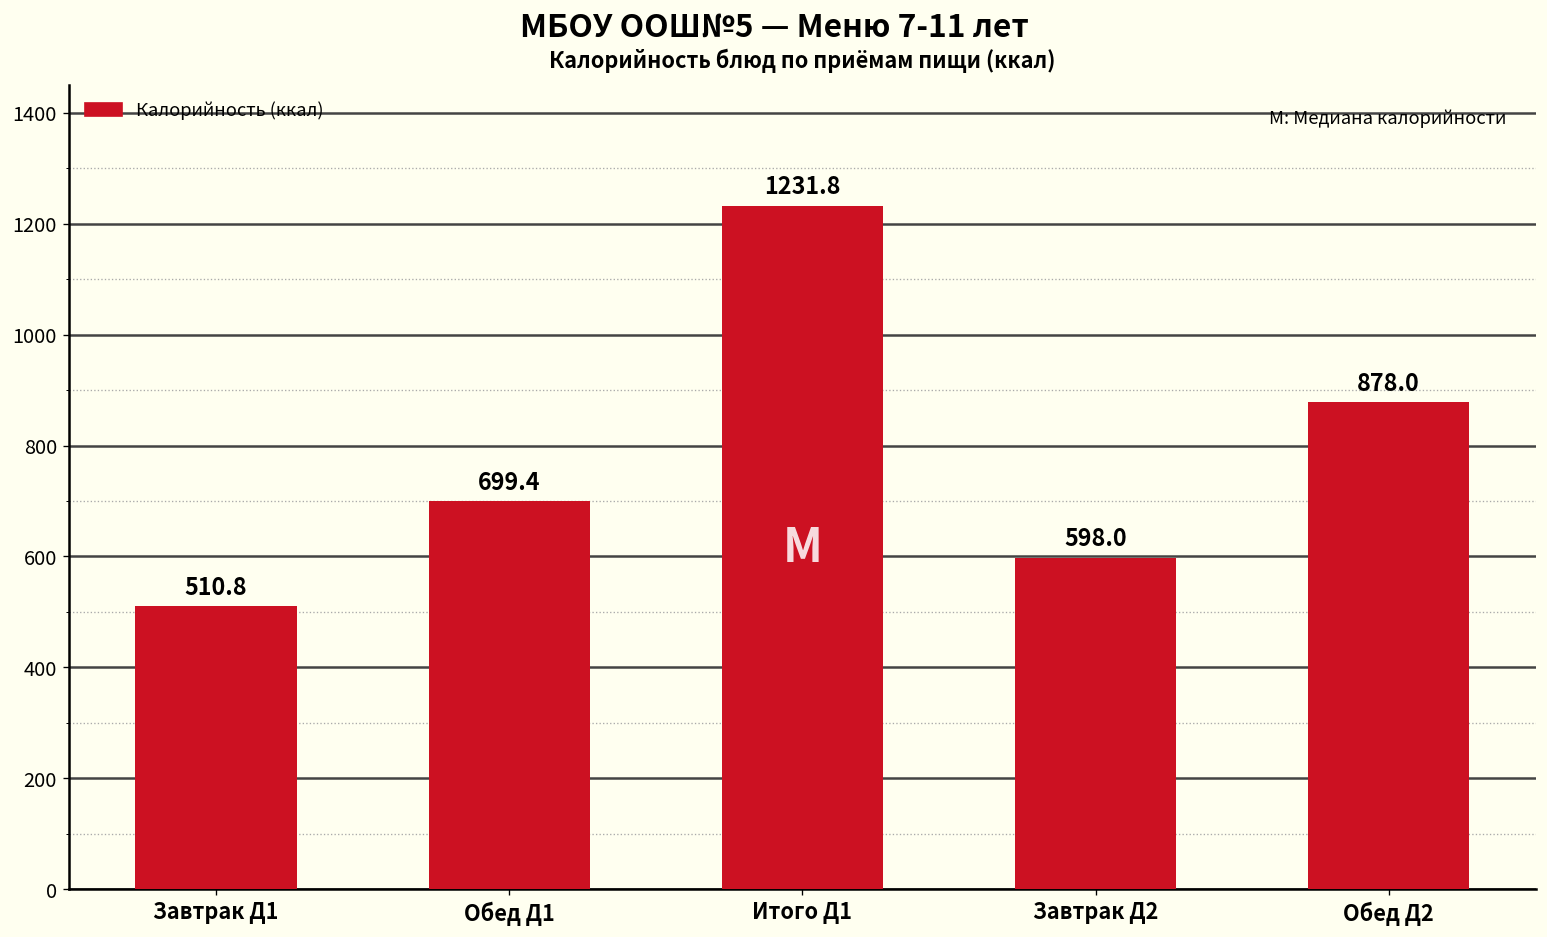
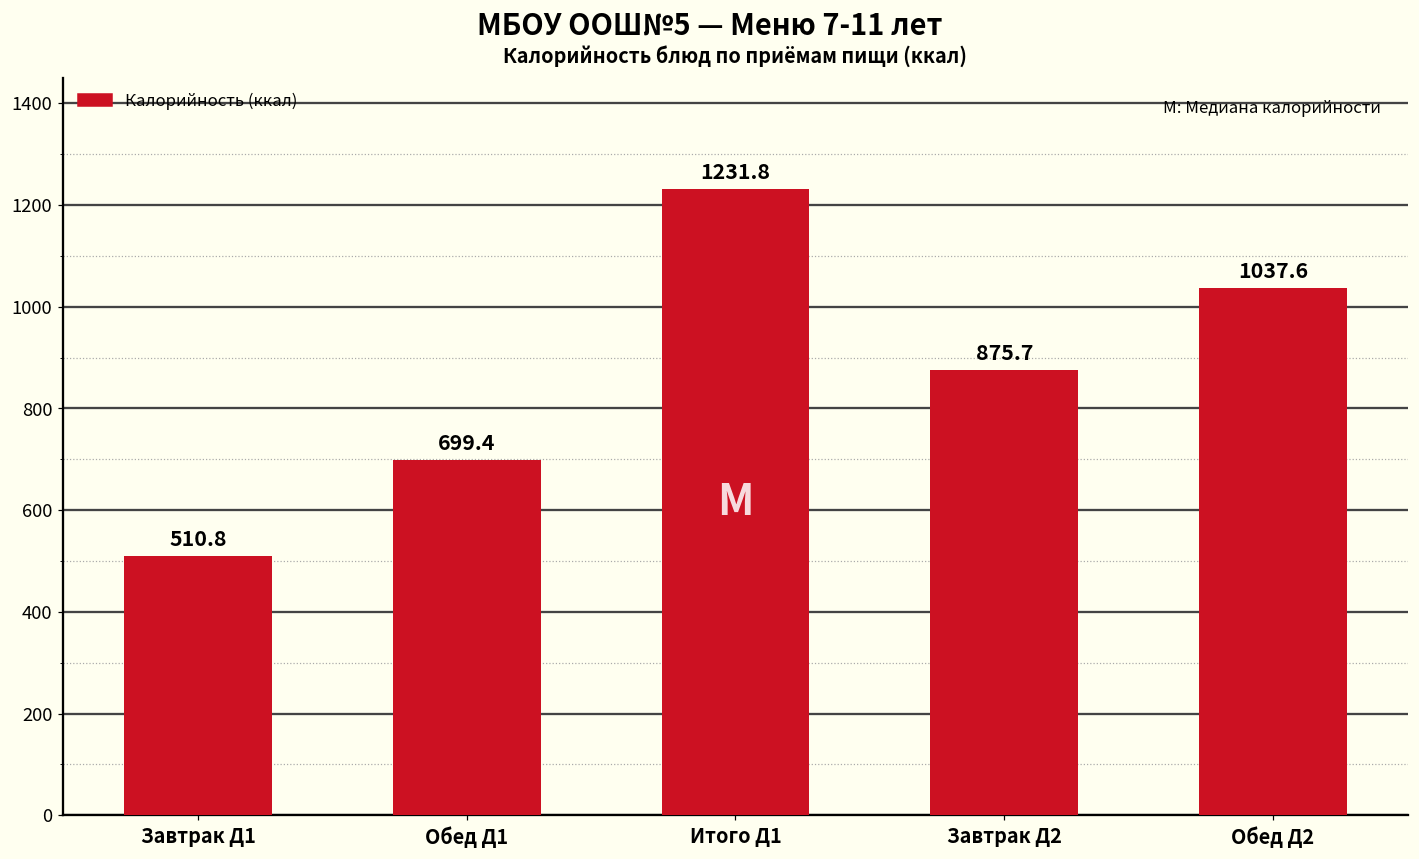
Завтрак Д2: 598.0 -> 875.7
Обед Д2: 878.0 -> 1037.6
